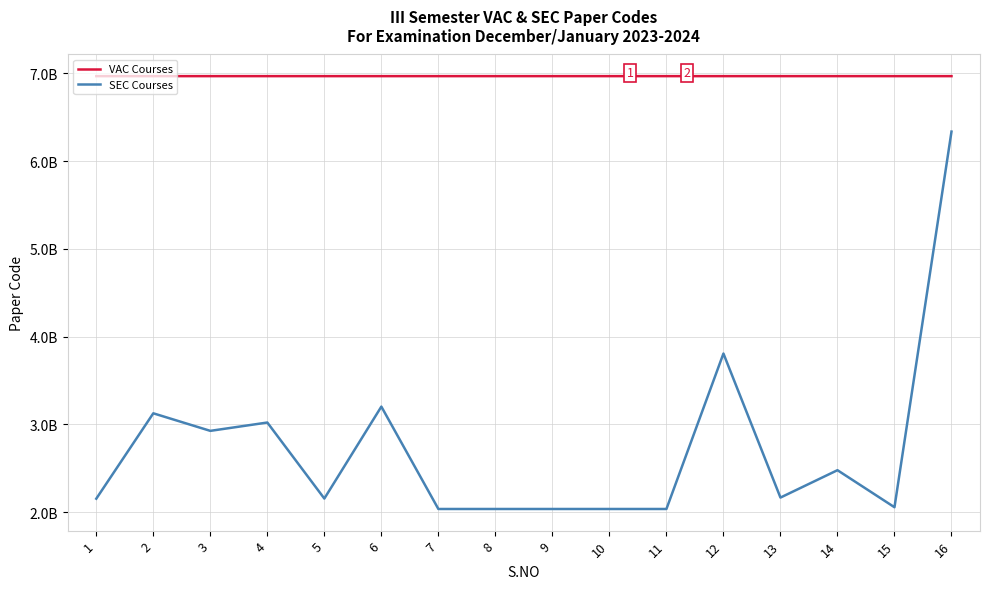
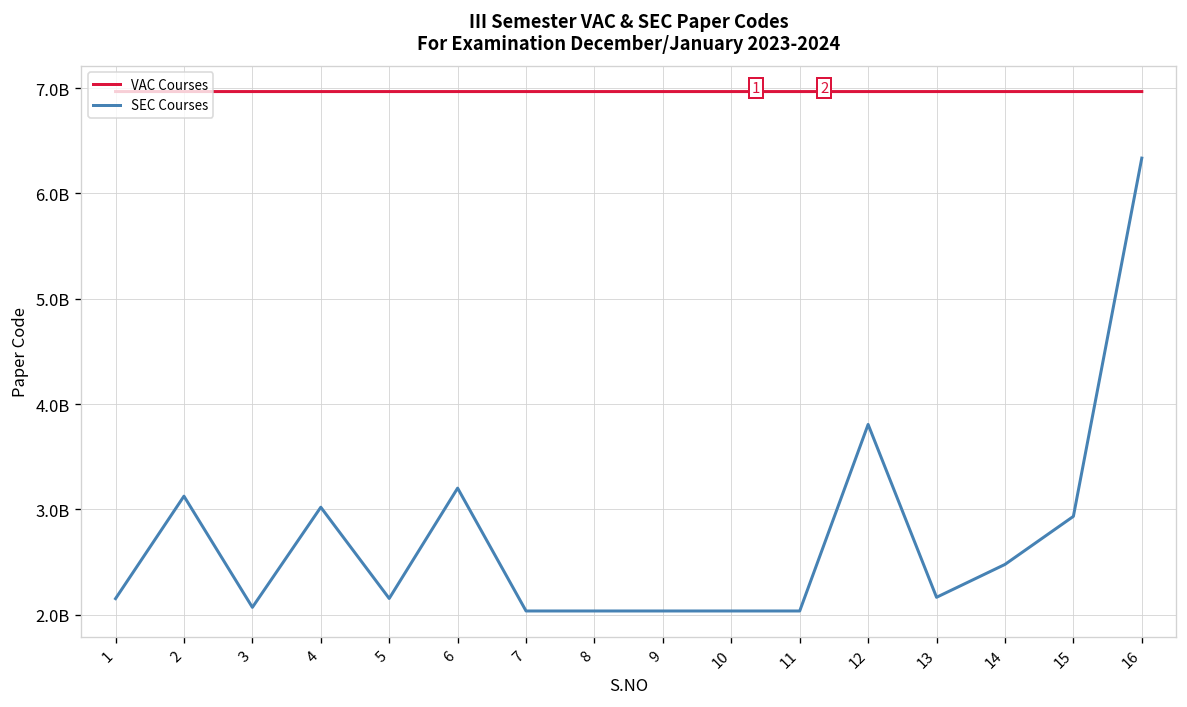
SEC Courses, 3: 2900000000 -> 2100000000
SEC Courses, 15: 2100000000 -> 2900000000
